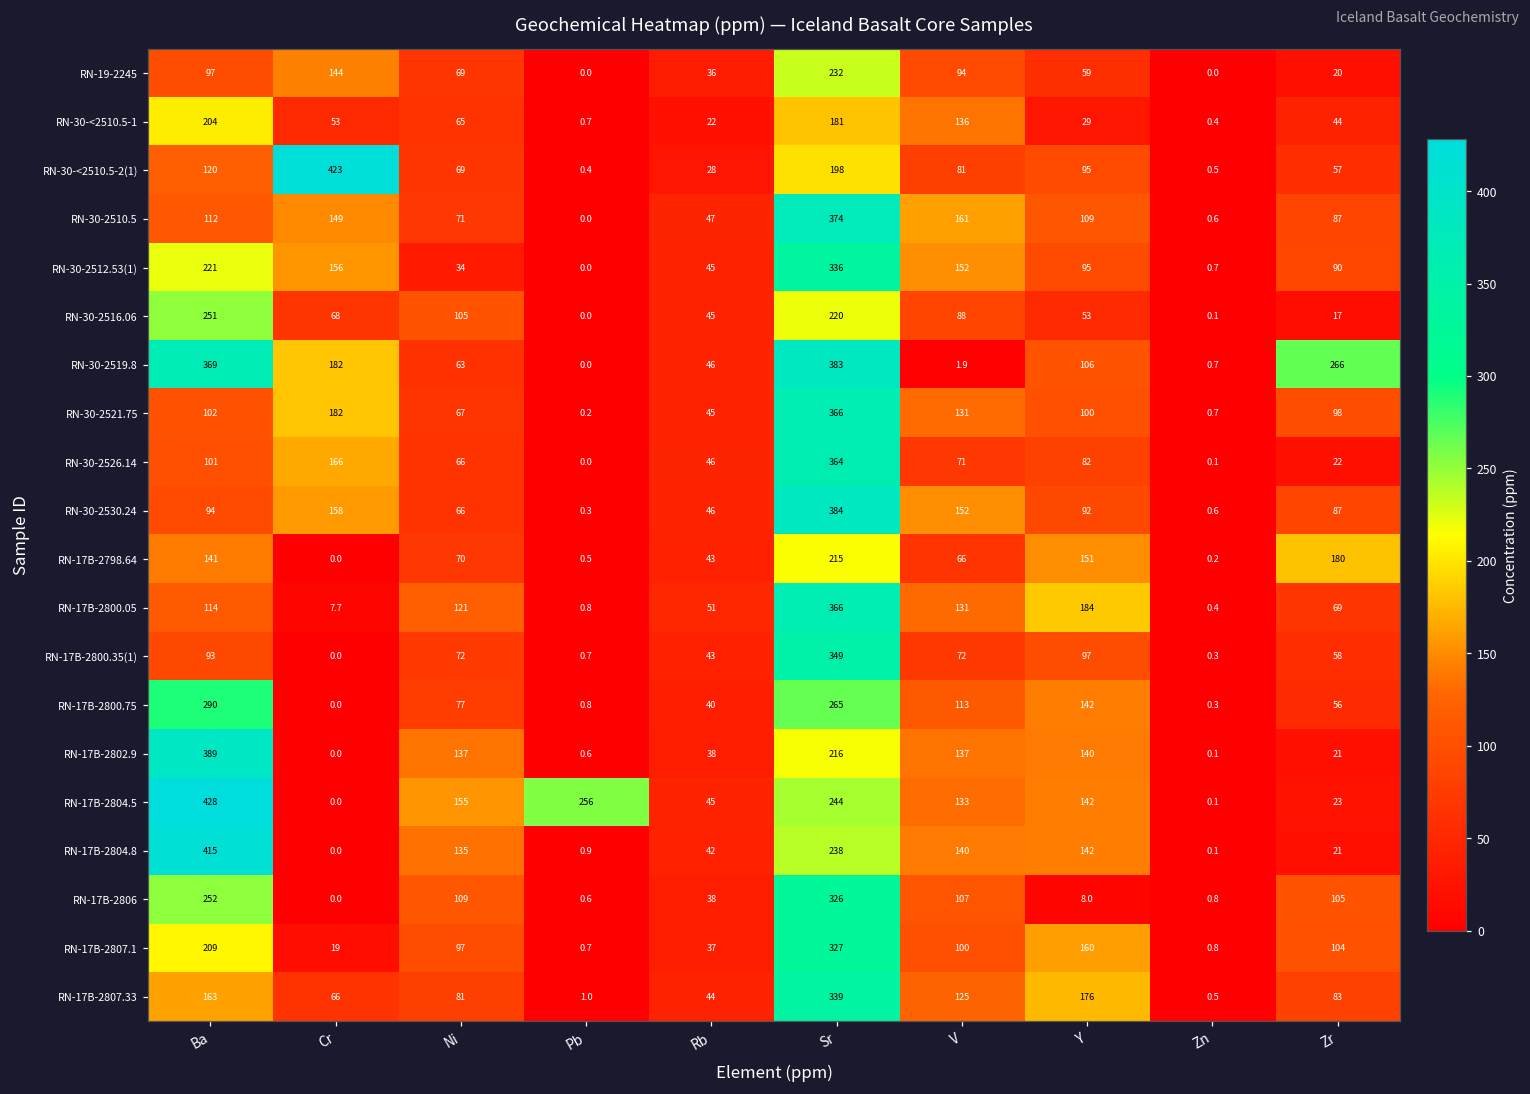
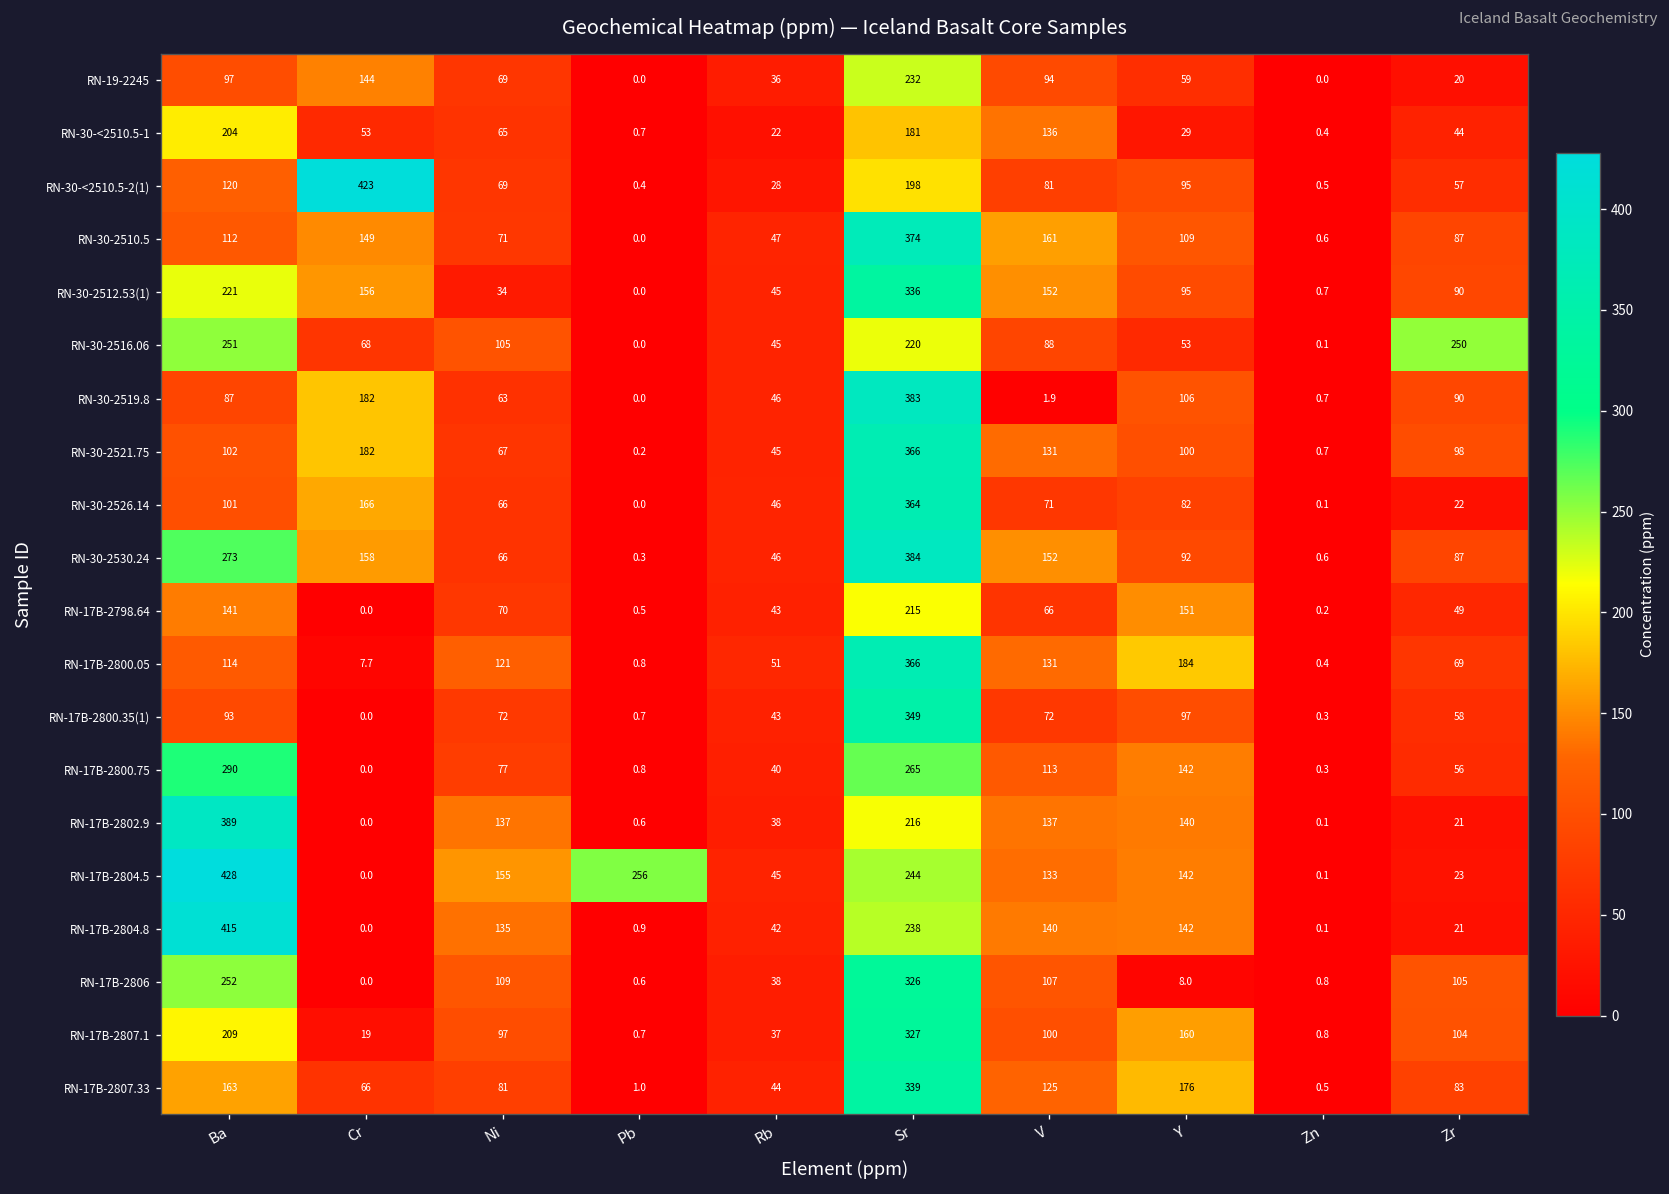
RN-30-2516.06, Zr: 17 -> 250
RN-30-2519.8, Ba: 369 -> 87
RN-30-2519.8, Zr: 266 -> 90
RN-30-2530.24, Ba: 94 -> 273
RN-17B-2798.64, Zr: 180 -> 49
